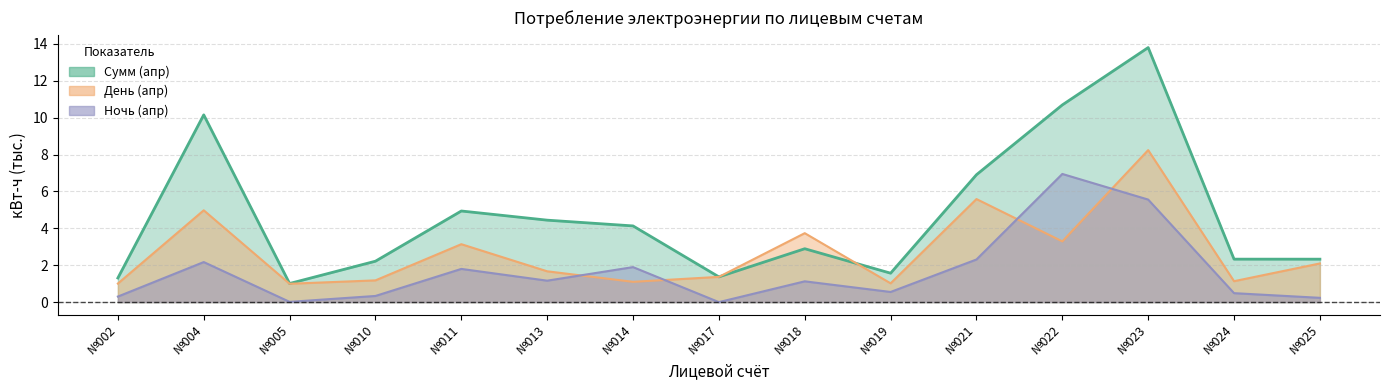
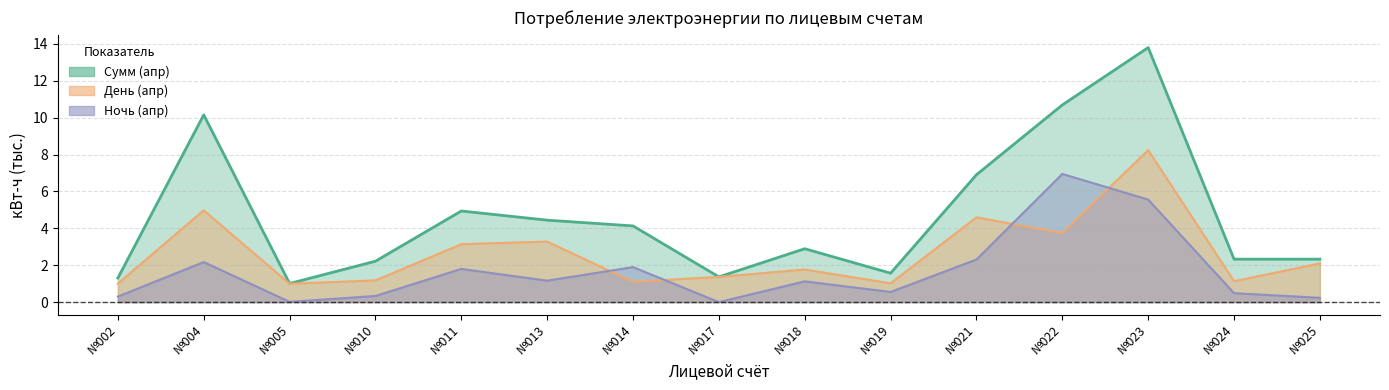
День (апр), №013: 1.7 -> 3.3
День (апр), №018: 3.7 -> 1.8
День (апр), №021: 5.6 -> 4.6
День (апр), №022: 3.3 -> 3.7
